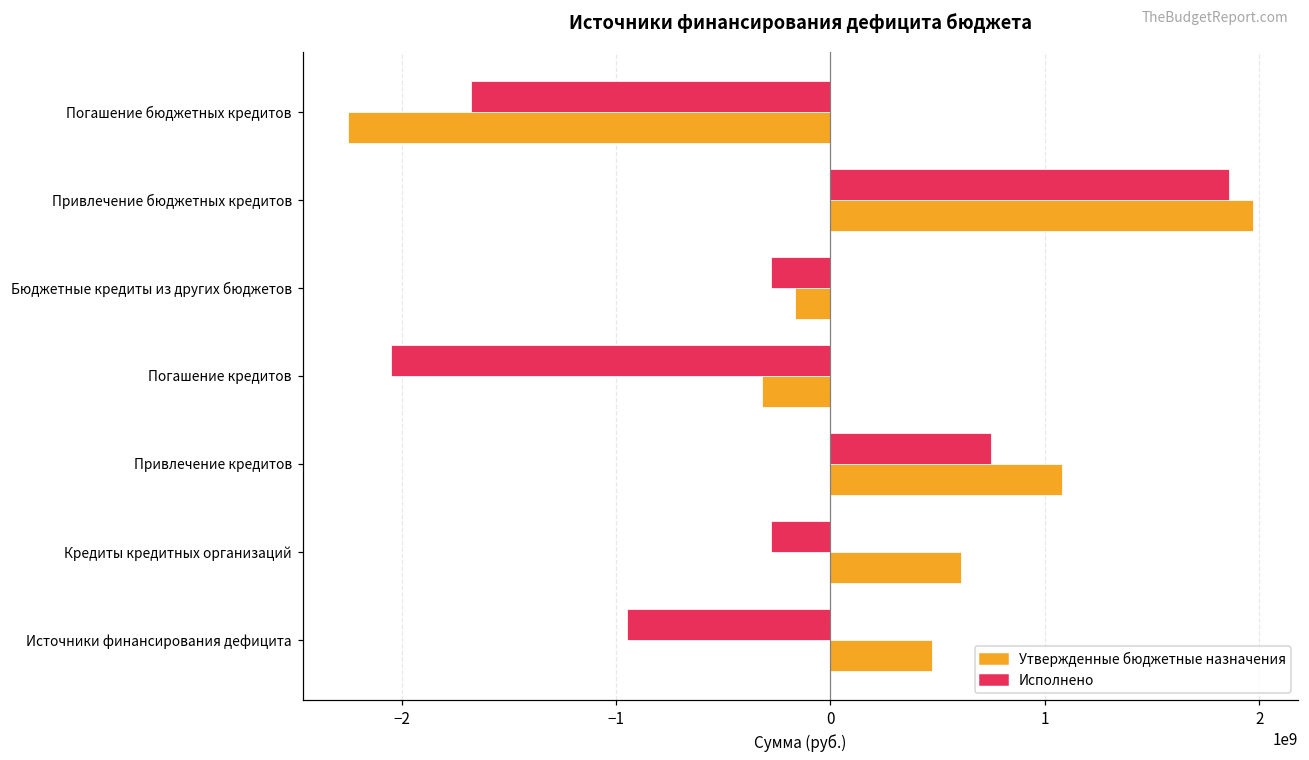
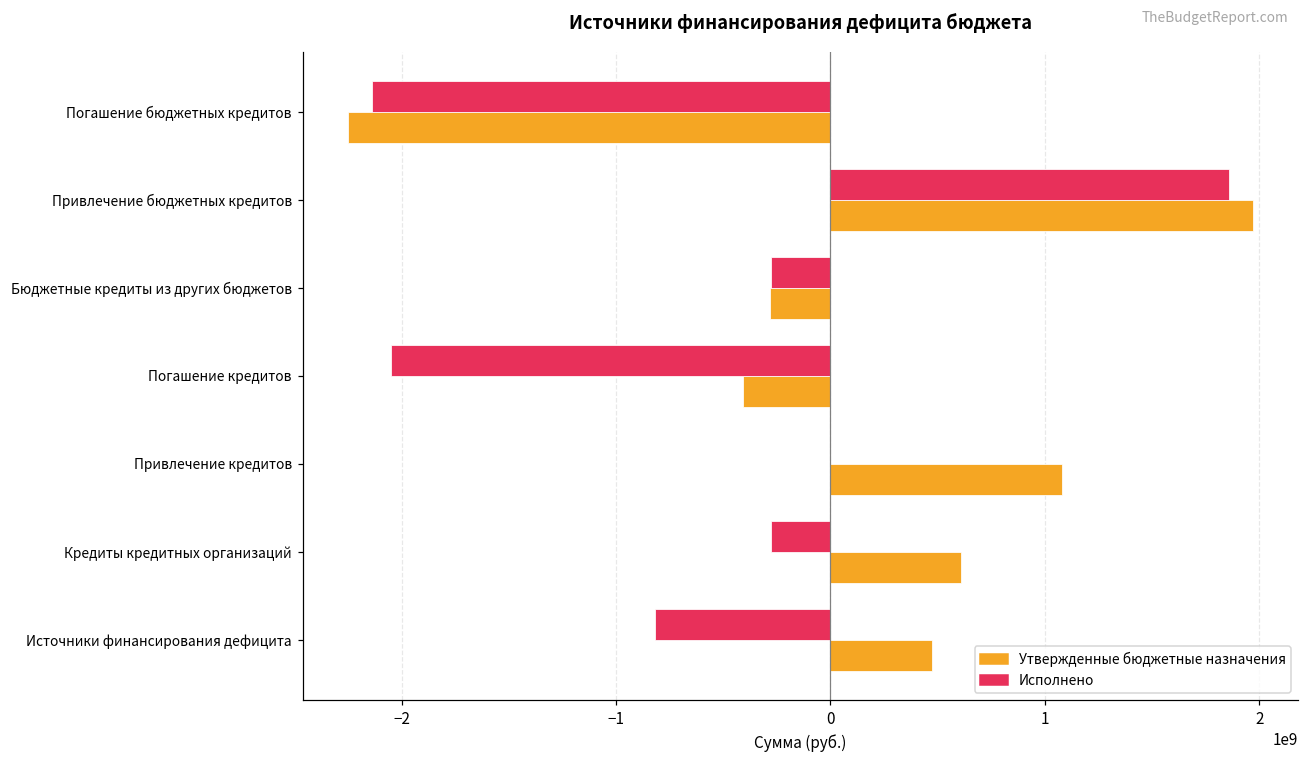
Исполнено, Погашение бюджетных кредитов: -1670000000 -> -2140000000
Утвержденные бюджетные назначения, Бюджетные кредиты из других бюджетов: -170000000 -> -280000000
Утвержденные бюджетные назначения, Погашение кредитов: -320000000 -> -410000000
Исполнено, Привлечение кредитов: 750000000 -> 0
Исполнено, Источники финансирования дефицита: -950000000 -> -820000000
